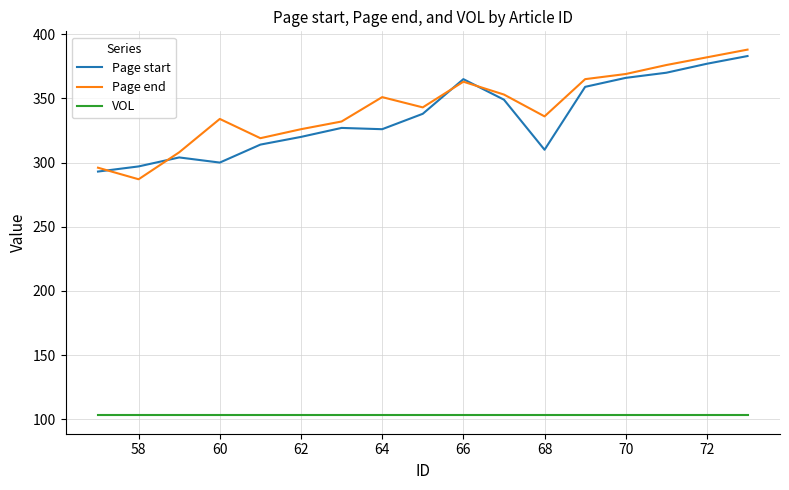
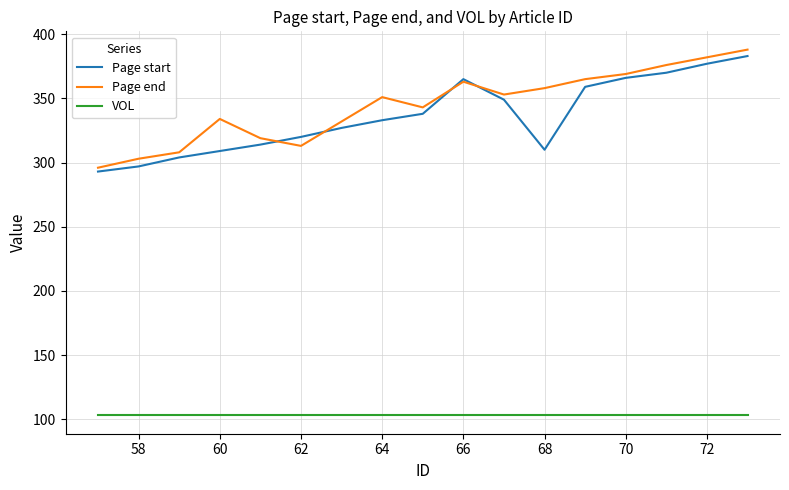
Page end, 58: 287 -> 303
Page start, 60: 300 -> 309
Page end, 62: 326 -> 313
Page start, 64: 326 -> 333
Page end, 68: 336 -> 358
